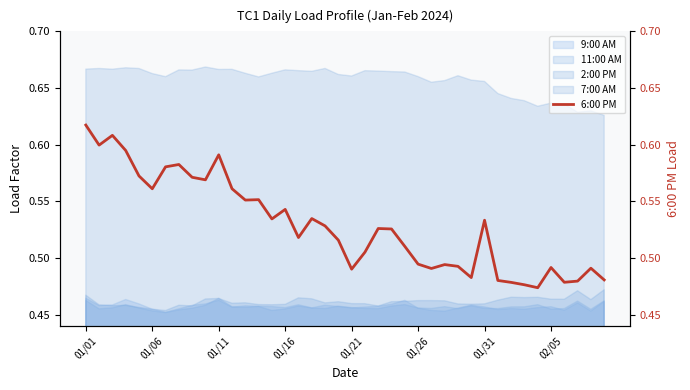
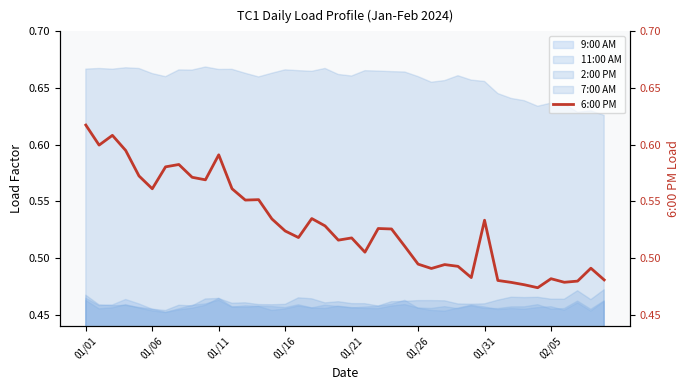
6:00 PM, 01/16: 0.543 -> 0.524
6:00 PM, 01/21: 0.490 -> 0.518
6:00 PM, 02/05: 0.492 -> 0.482
